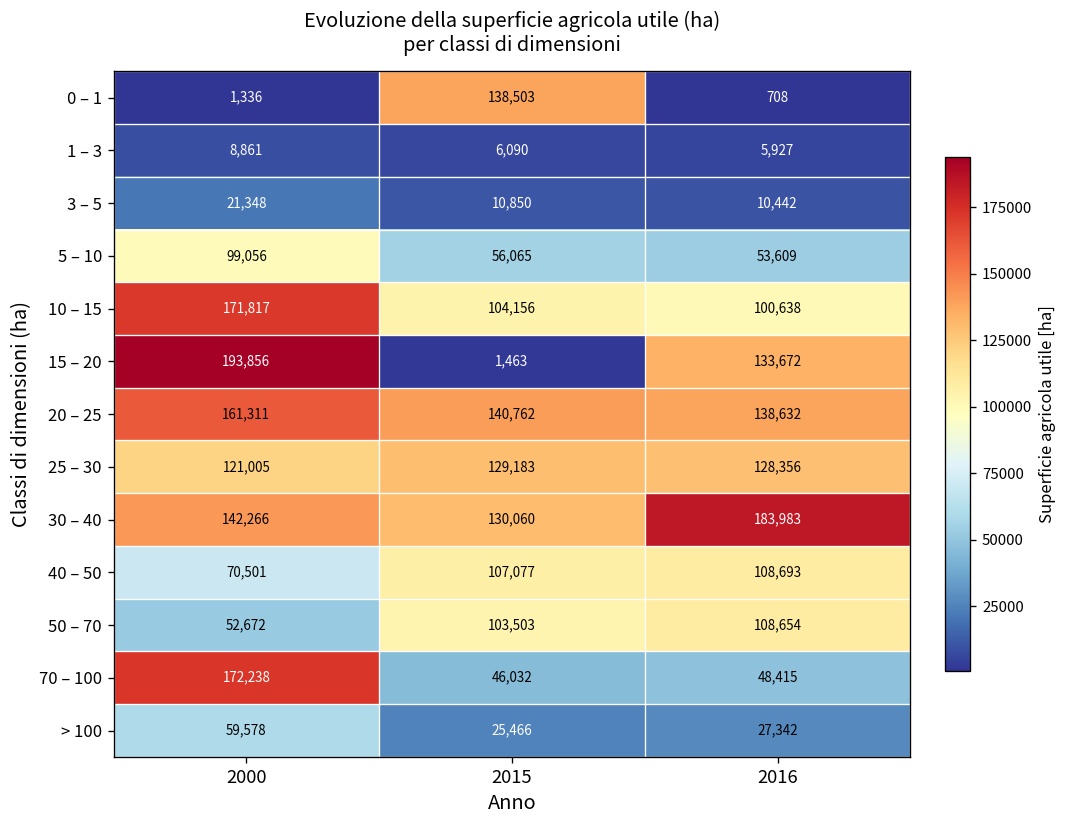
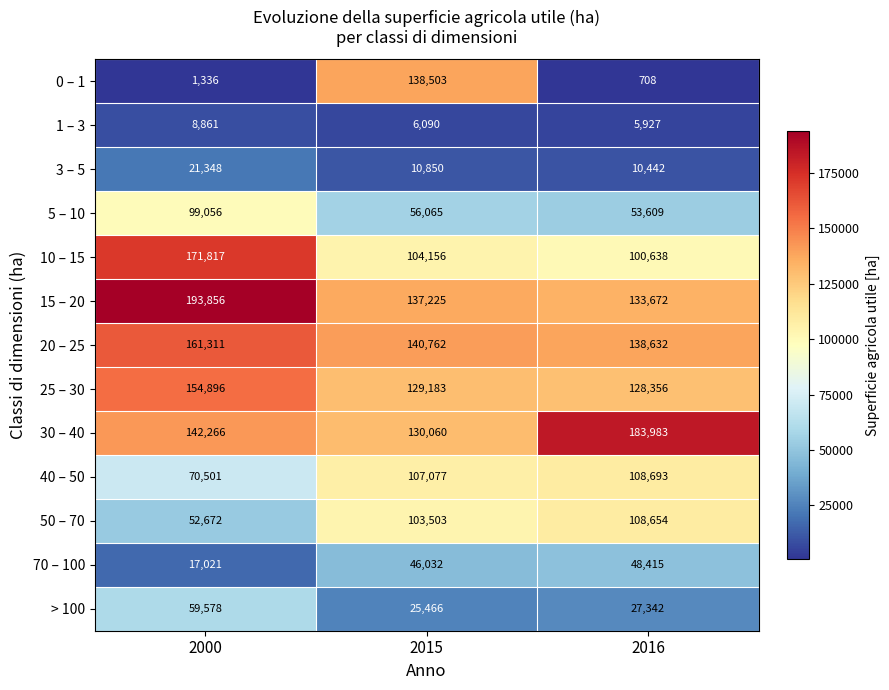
15 – 20, 2015: 1,463 -> 137,225
25 – 30, 2000: 121,005 -> 154,896
70 – 100, 2000: 172,238 -> 17,021
